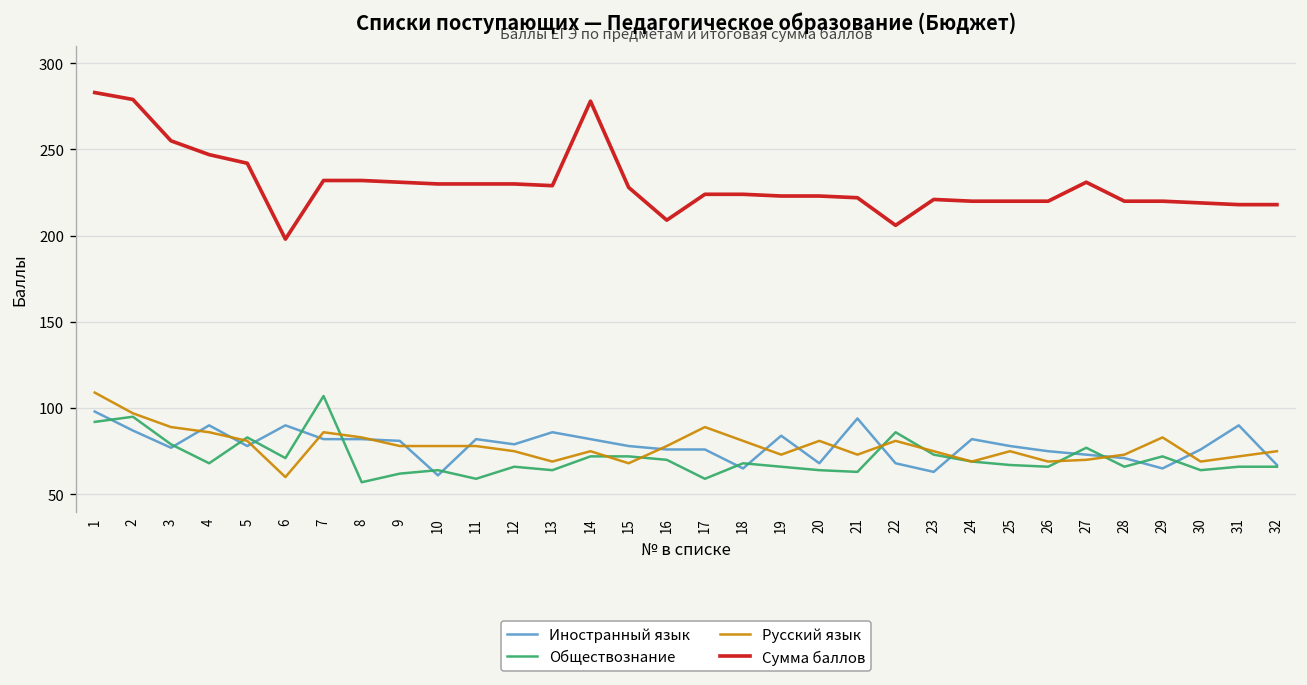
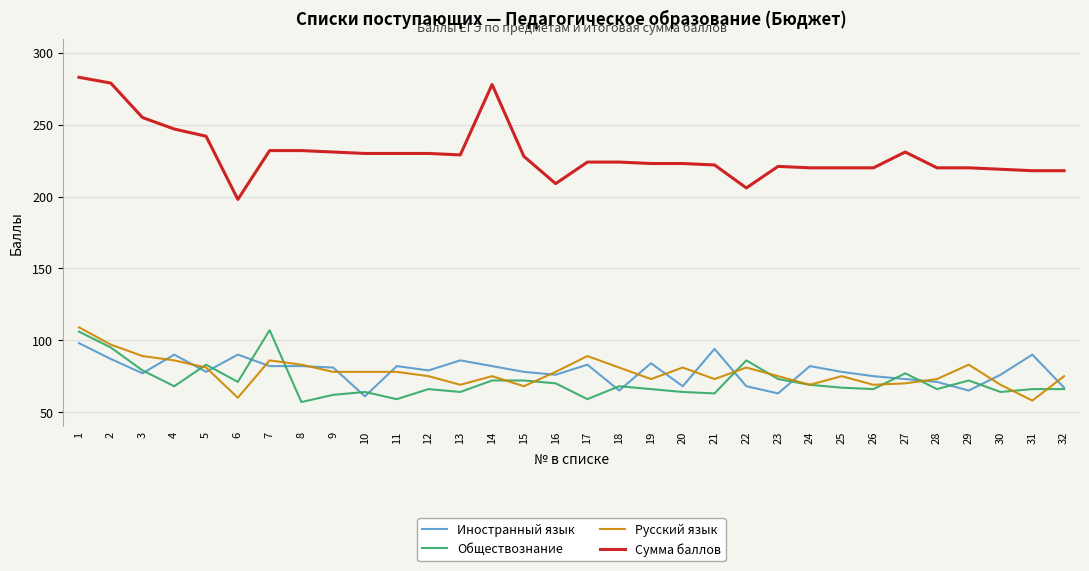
Обществознание, 1: 92 -> 106
Иностранный язык, 17: 76 -> 83
Русский язык, 31: 72 -> 58
